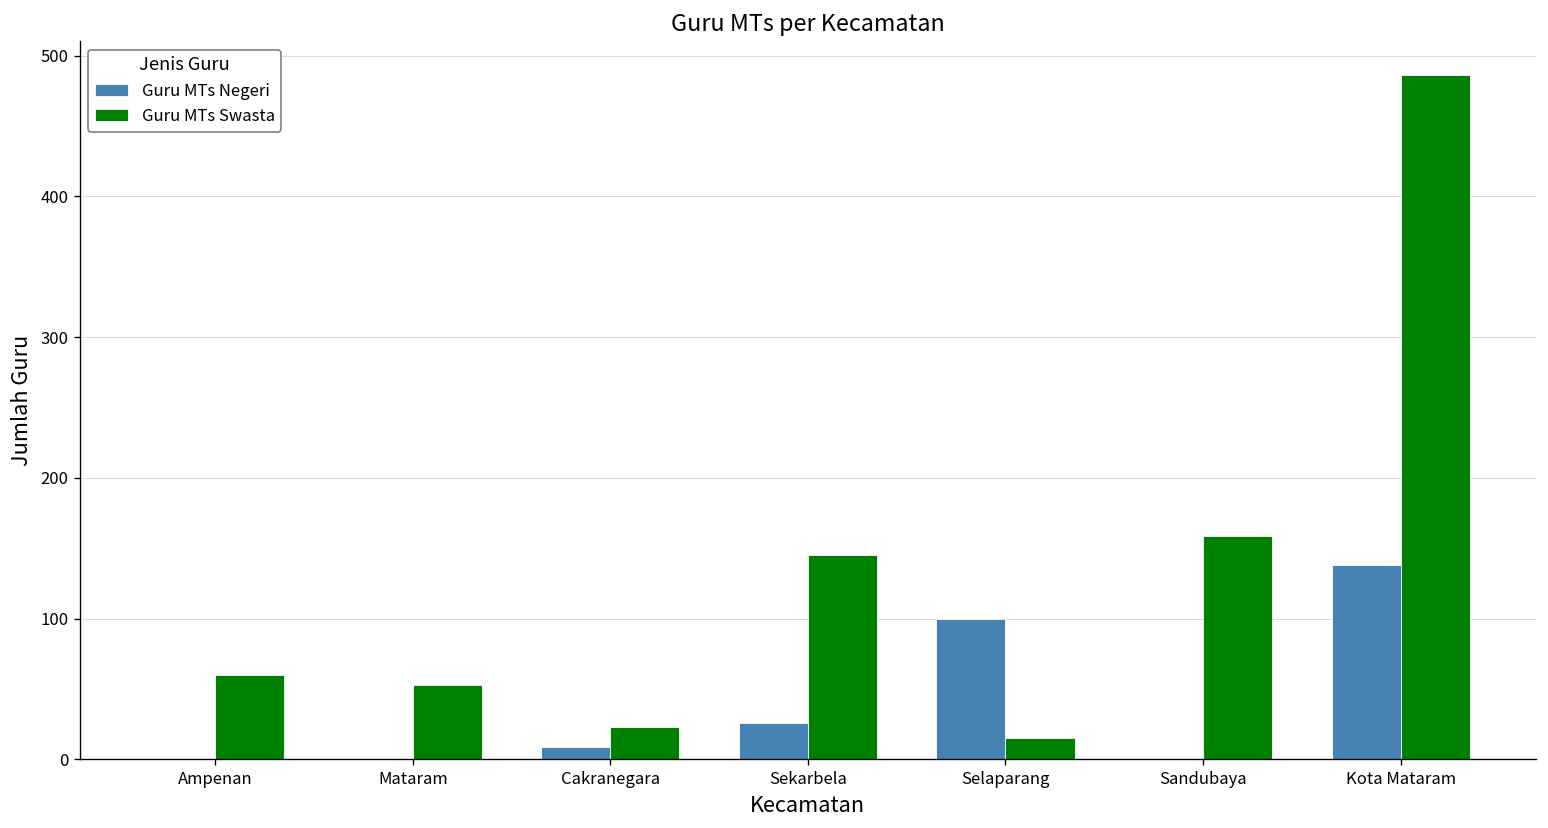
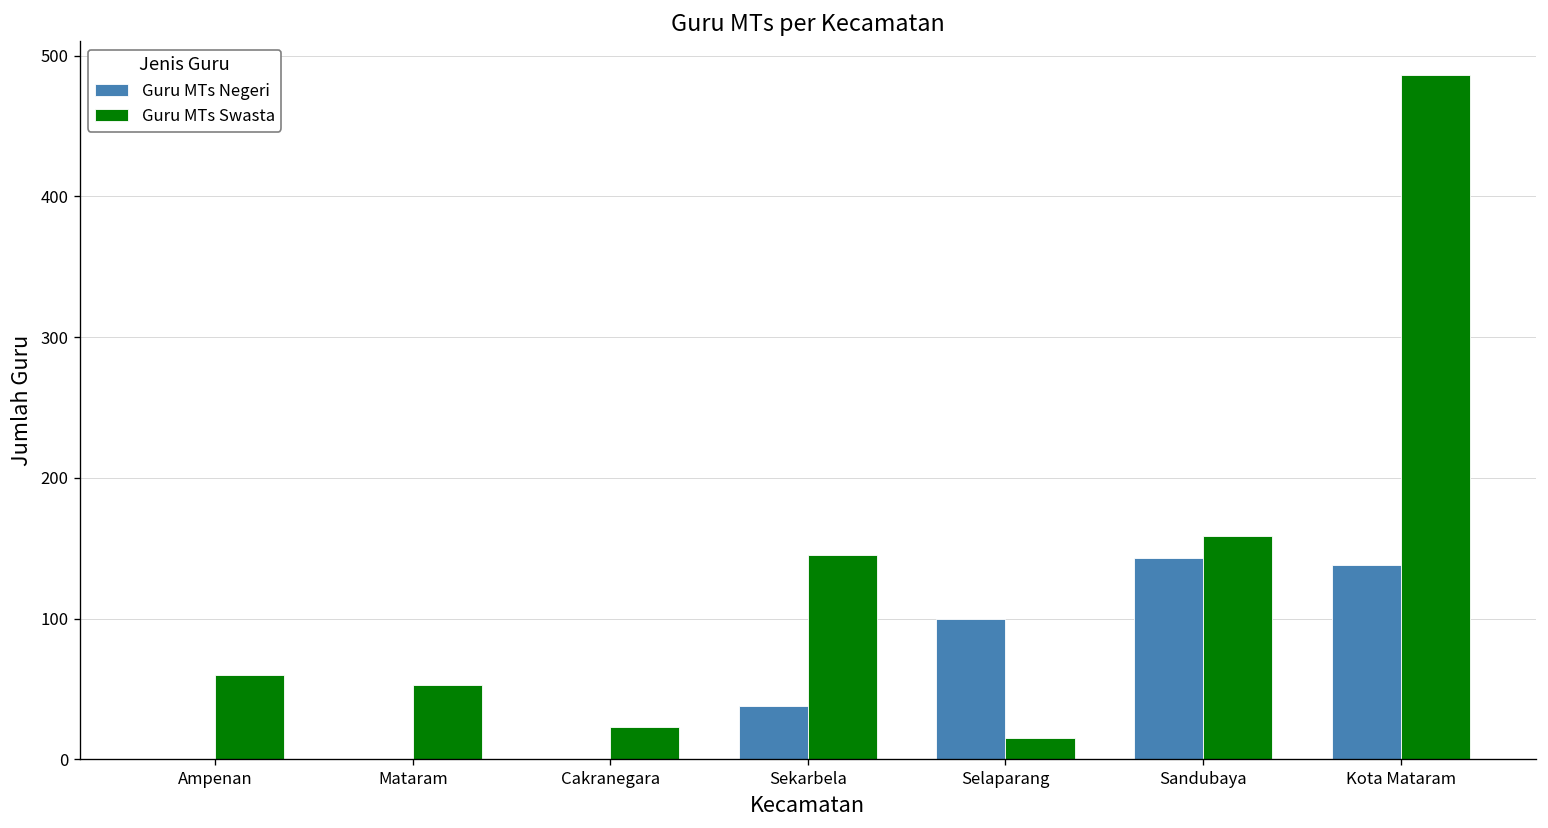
Guru MTs Negeri, Cakranegara: 9 -> 0
Guru MTs Negeri, Sekarbela: 26 -> 38
Guru MTs Negeri, Sandubaya: 0 -> 143
